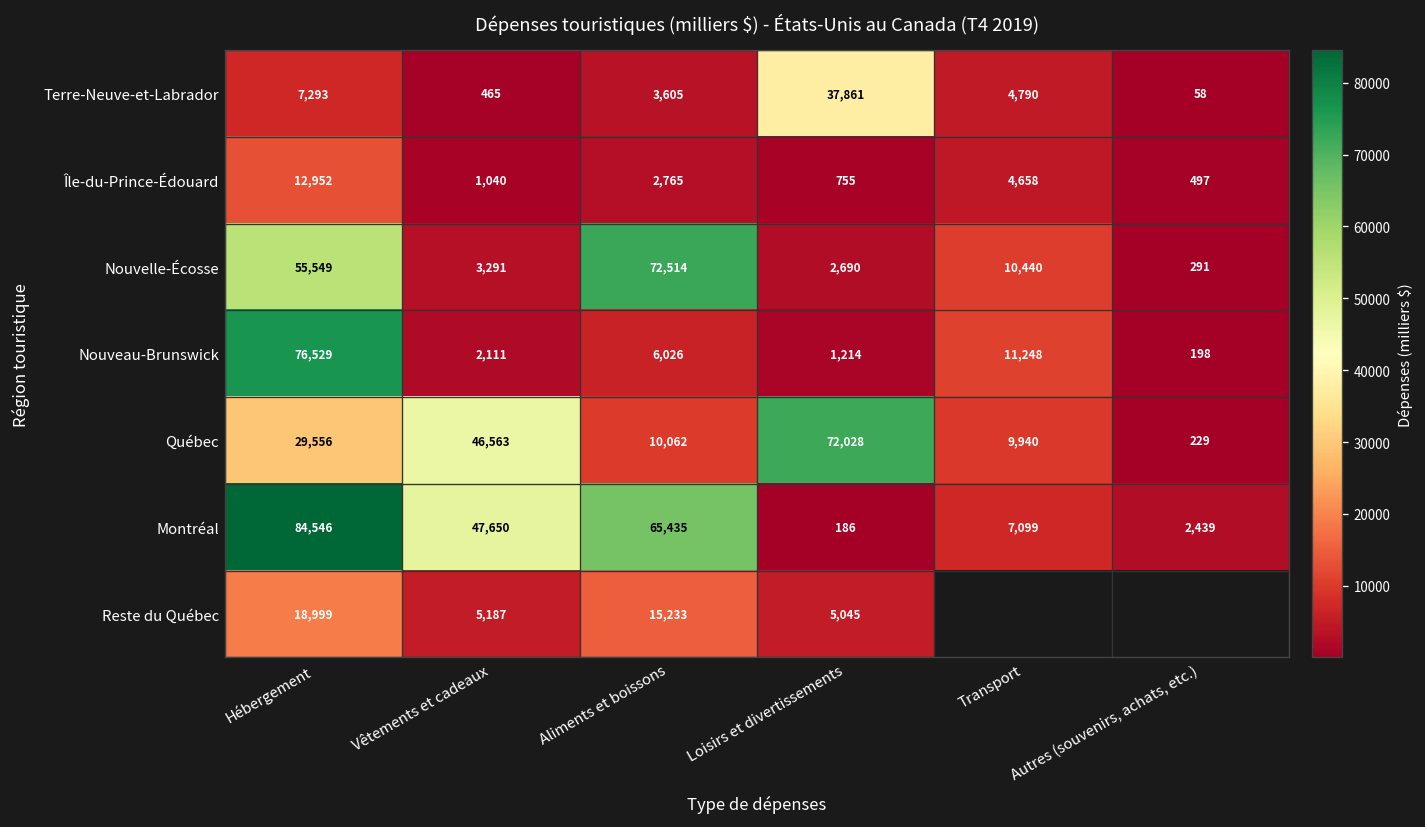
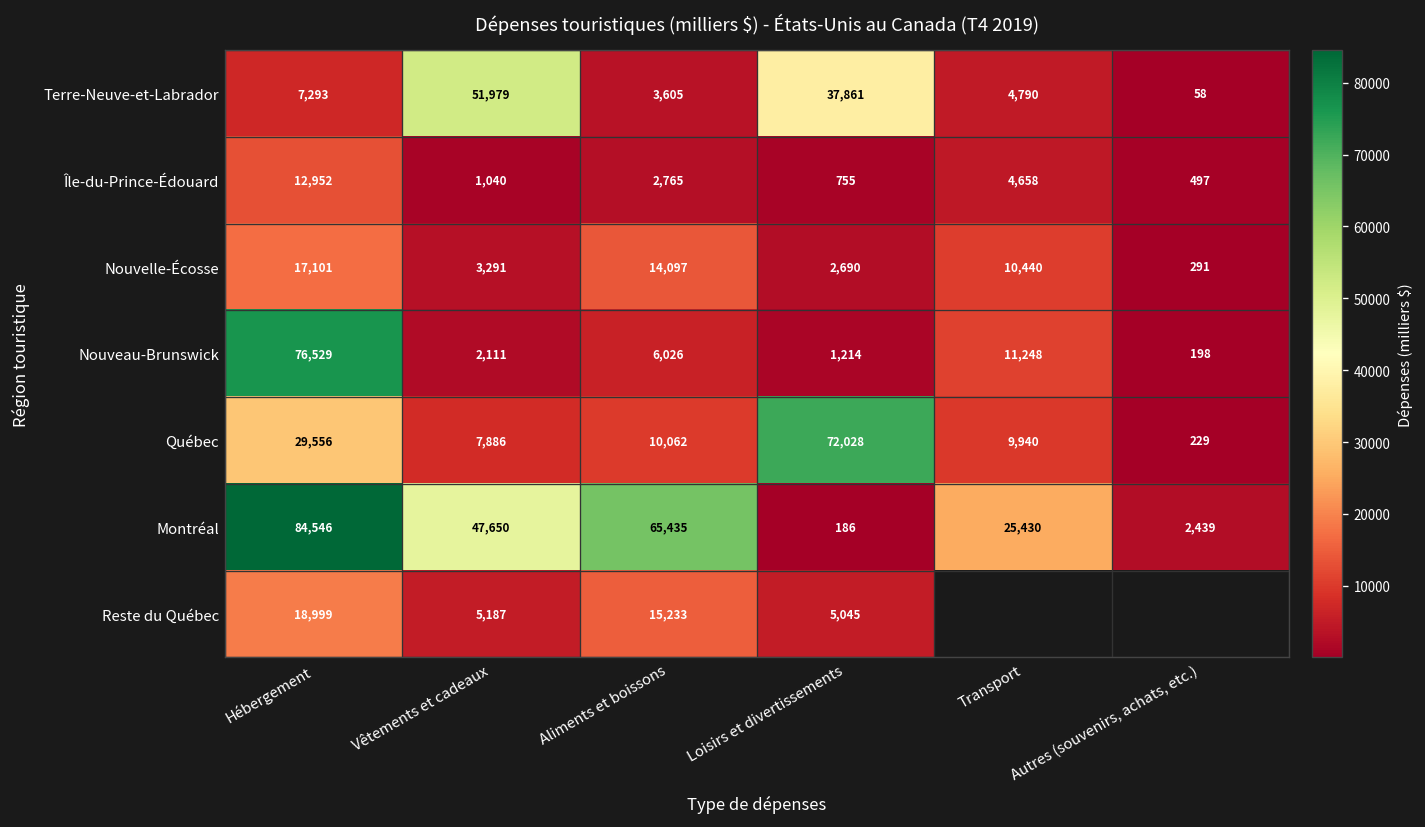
Terre-Neuve-et-Labrador, Vêtements et cadeaux: 465 -> 51,979
Nouvelle-Écosse, Hébergement: 55,549 -> 17,101
Nouvelle-Écosse, Aliments et boissons: 72,514 -> 14,097
Québec, Vêtements et cadeaux: 46,563 -> 7,886
Montréal, Transport: 7,099 -> 25,430
